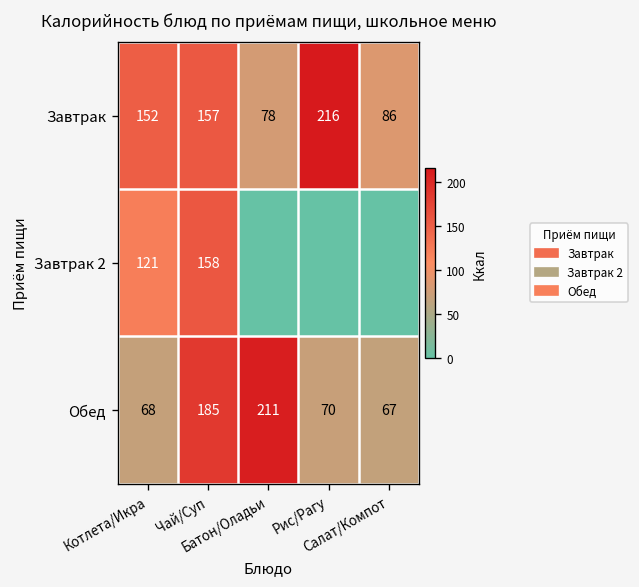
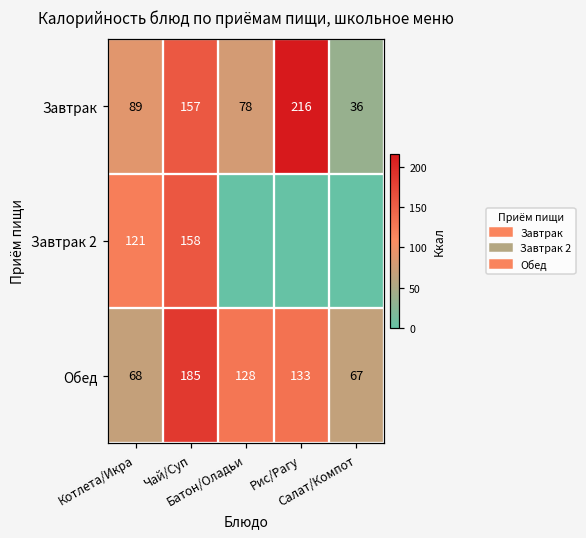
Завтрак, Котлета/Икра: 152 -> 89
Завтрак, Салат/Компот: 86 -> 36
Обед, Батон/Оладьи: 211 -> 128
Обед, Рис/Рагу: 70 -> 133
